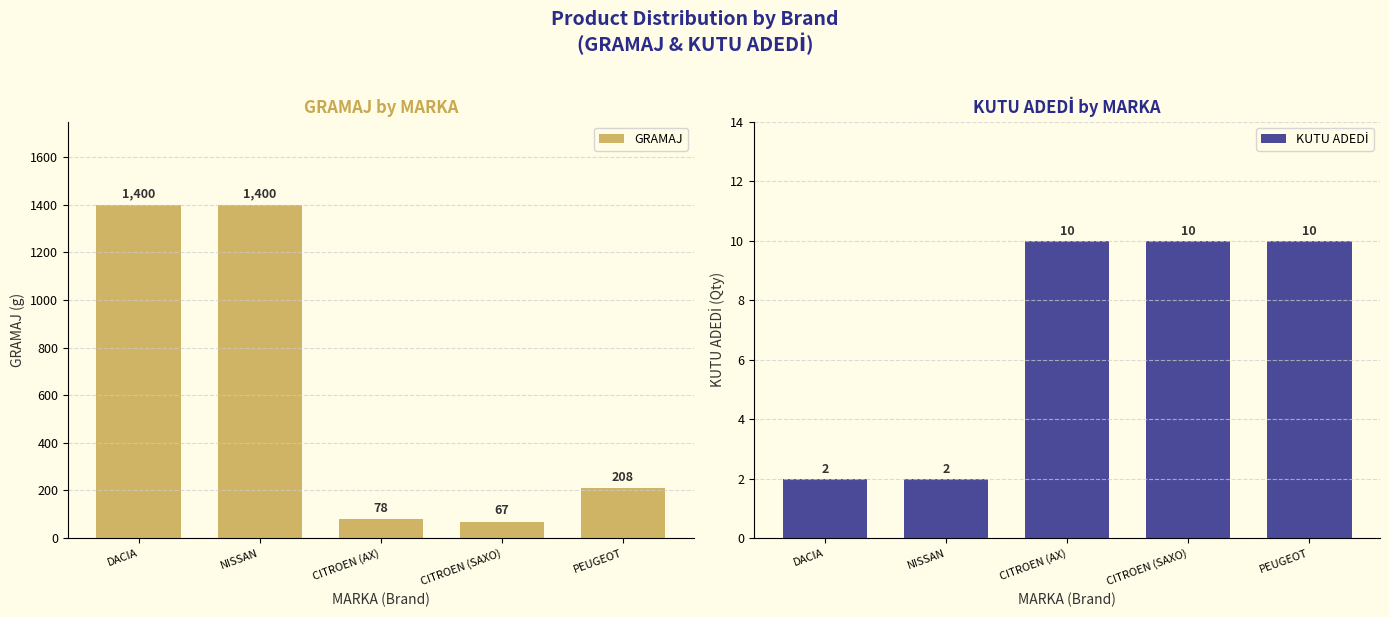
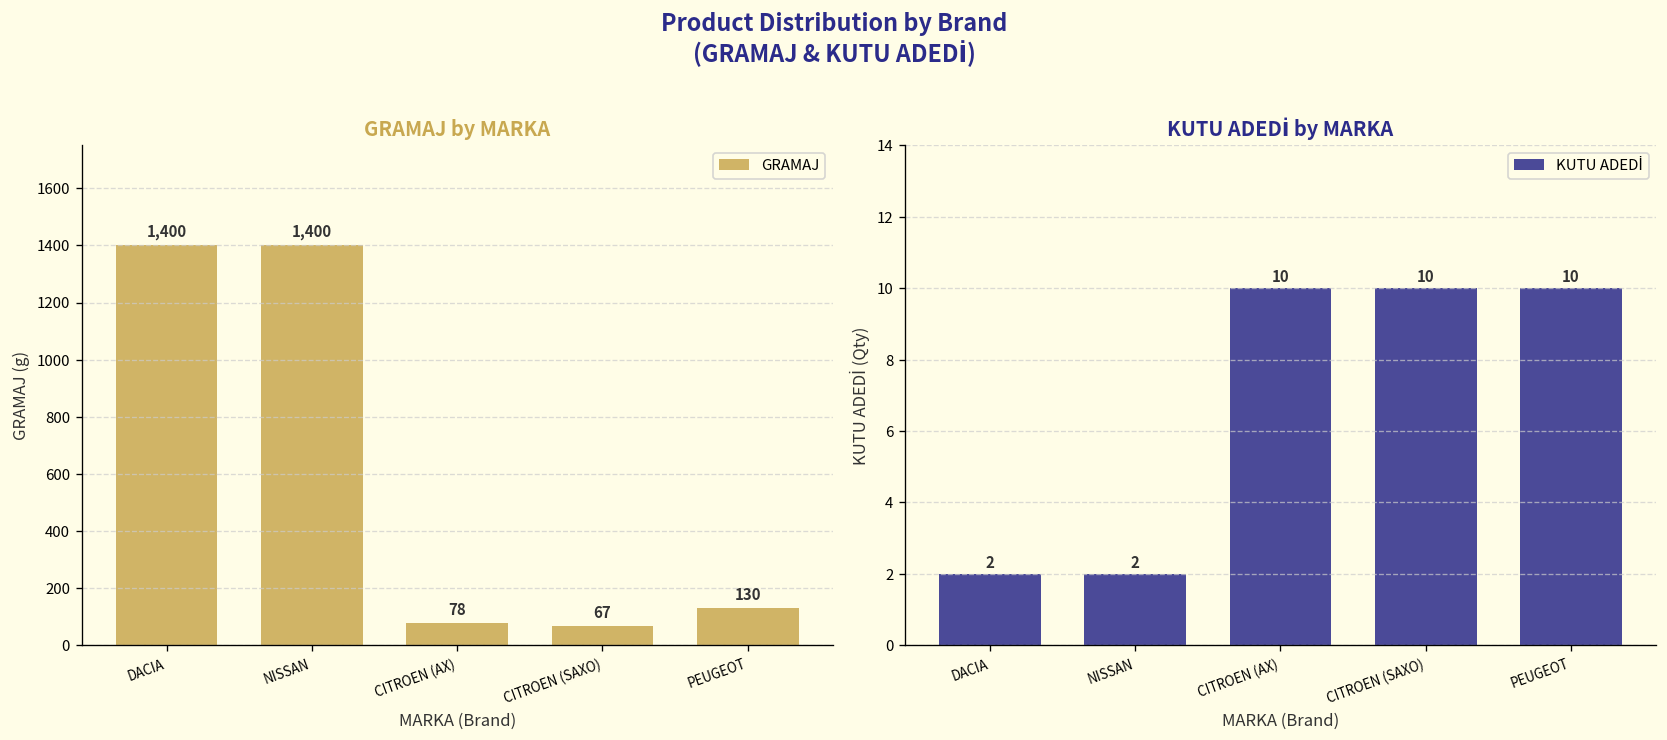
GRAMAJ by MARKA, PEUGEOT: 208 -> 130
